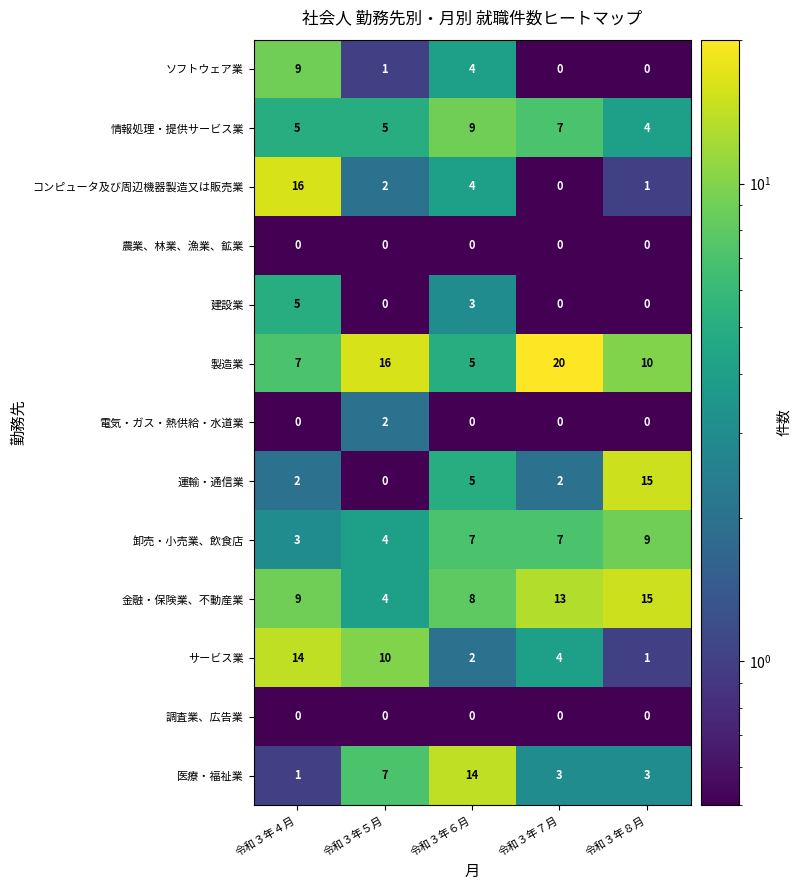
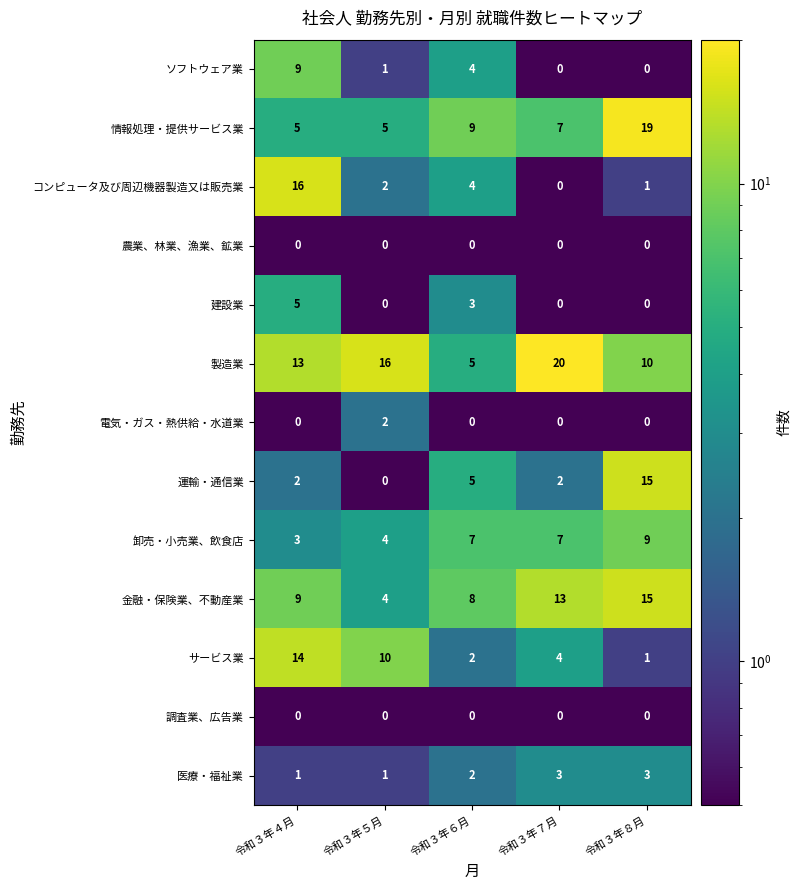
情報処理・提供サービス業, 令和３年８月: 4 -> 19
製造業, 令和３年４月: 7 -> 13
医療・福祉業, 令和３年５月: 7 -> 1
医療・福祉業, 令和３年６月: 14 -> 2
